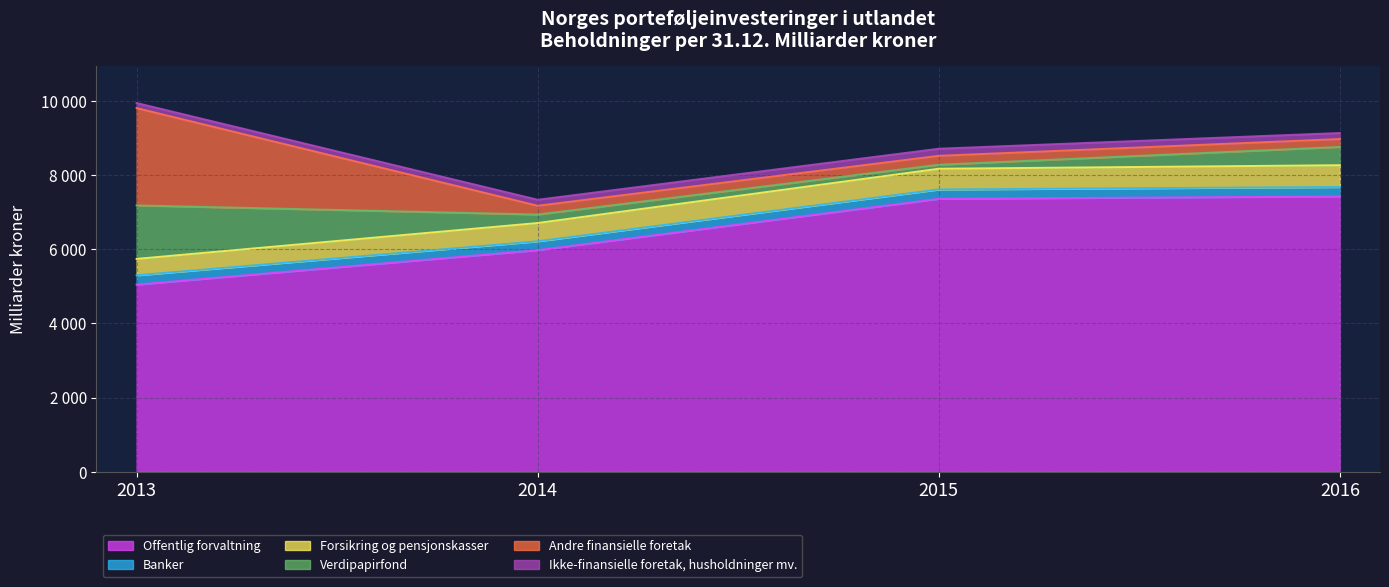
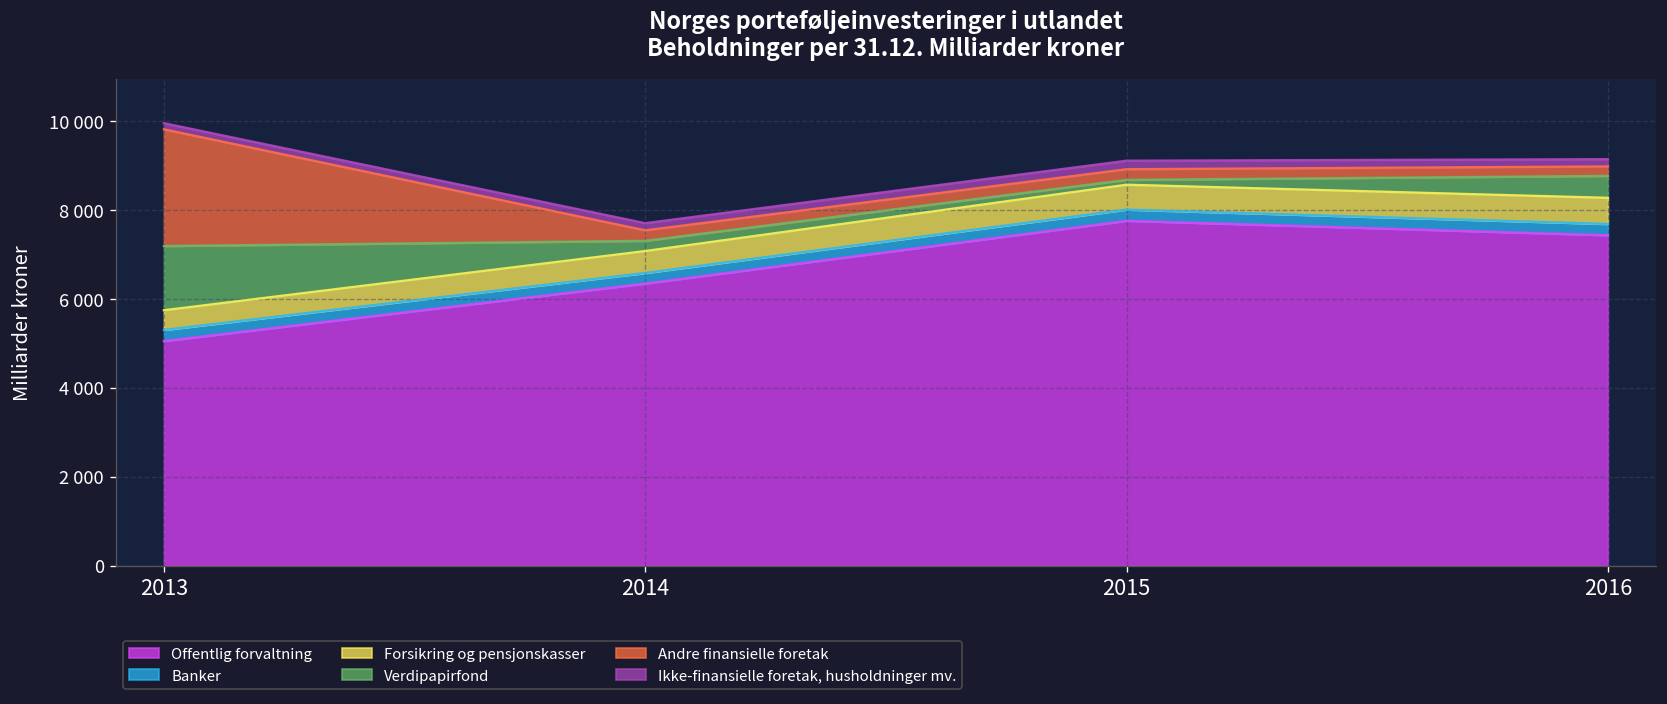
Offentlig forvaltning, 2014: 6000 -> 6300
Offentlig forvaltning, 2015: 7400 -> 7800
